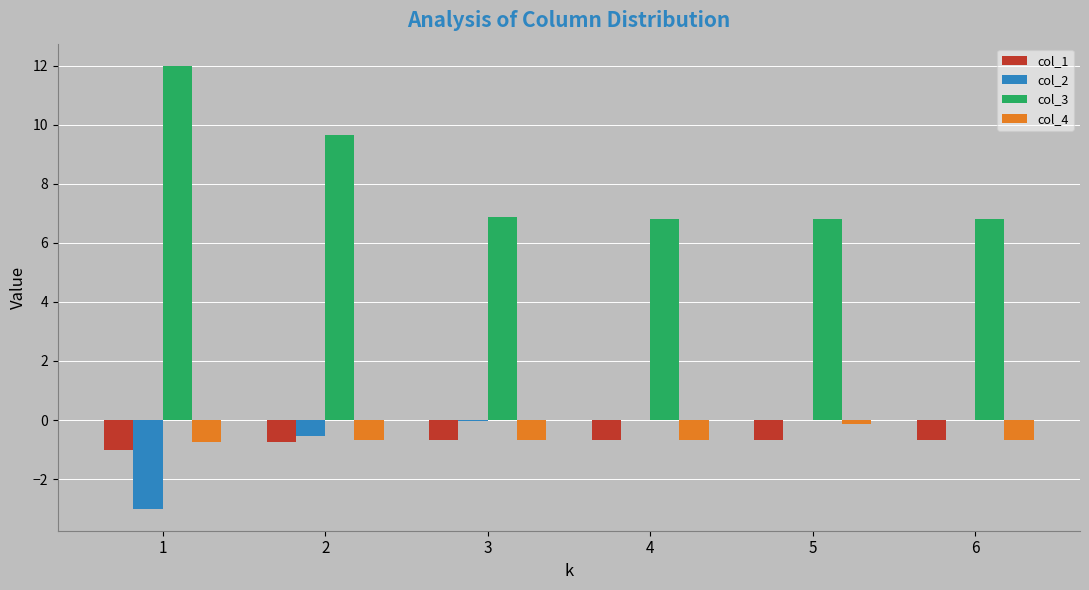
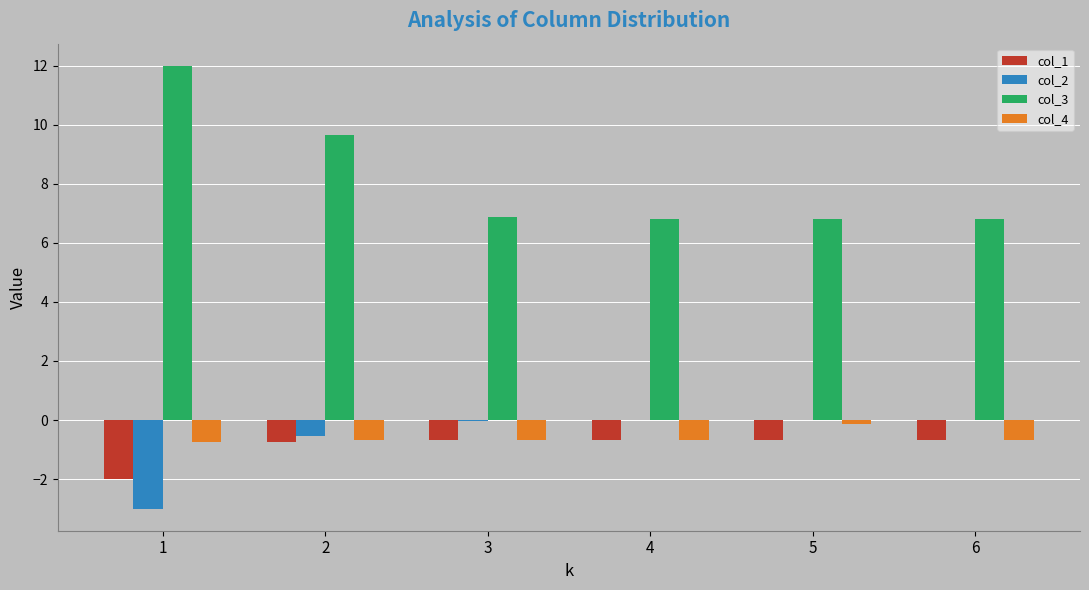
col_1, 1: -1 -> -2
